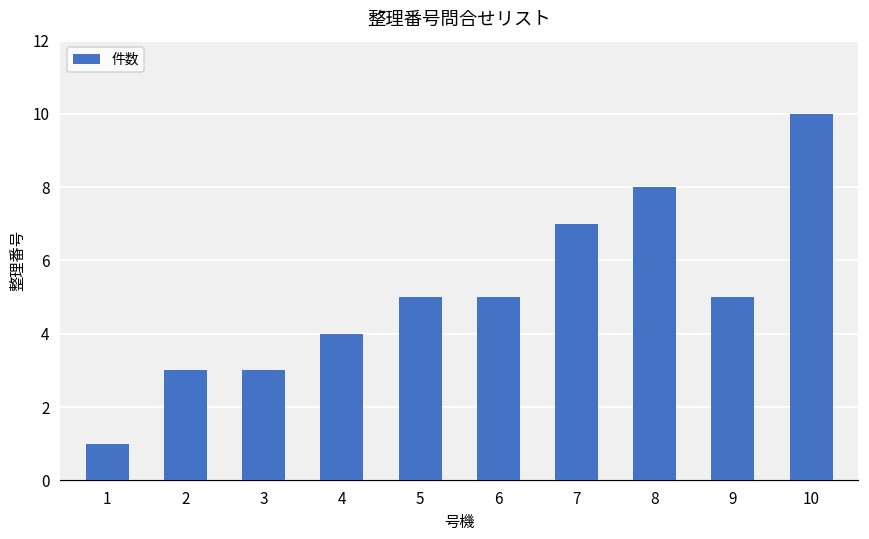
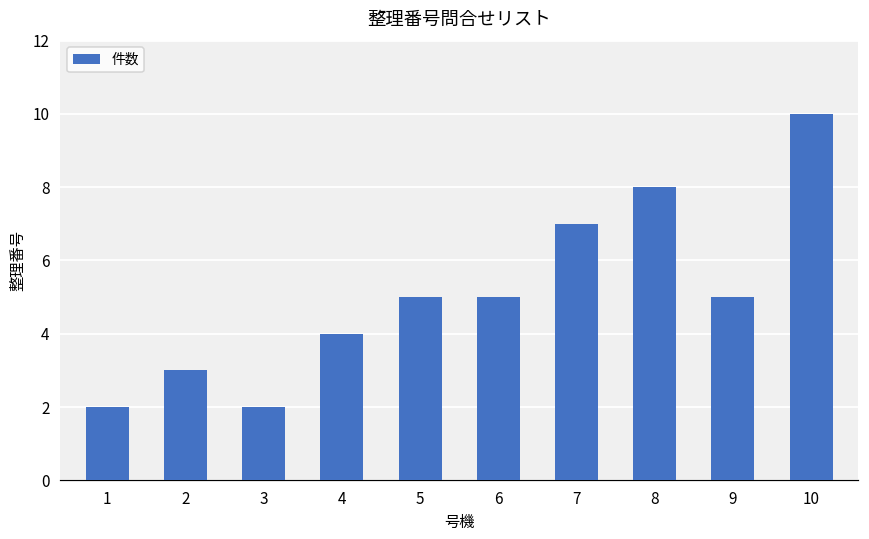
1: 1 -> 2
3: 3 -> 2
